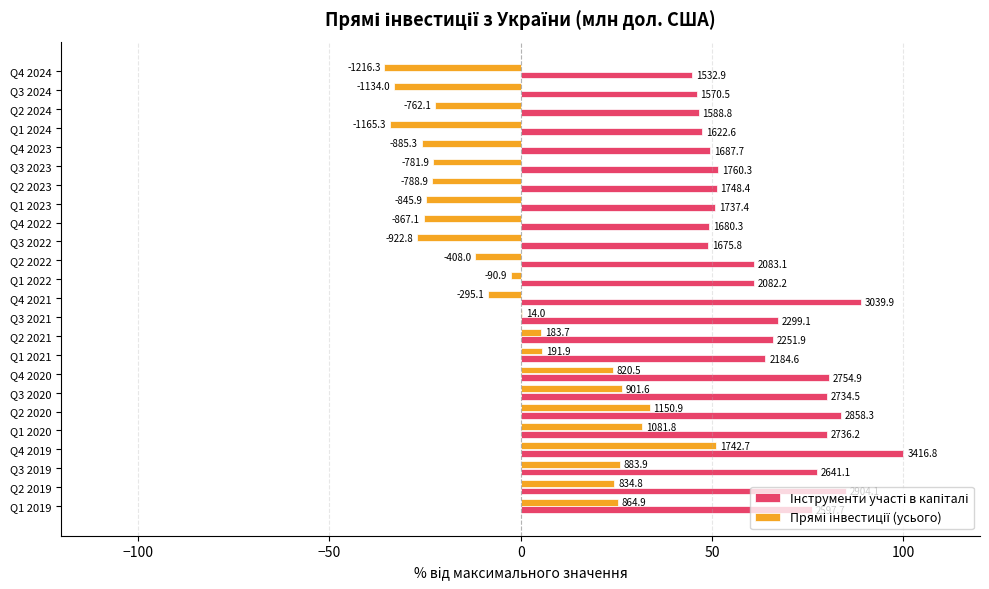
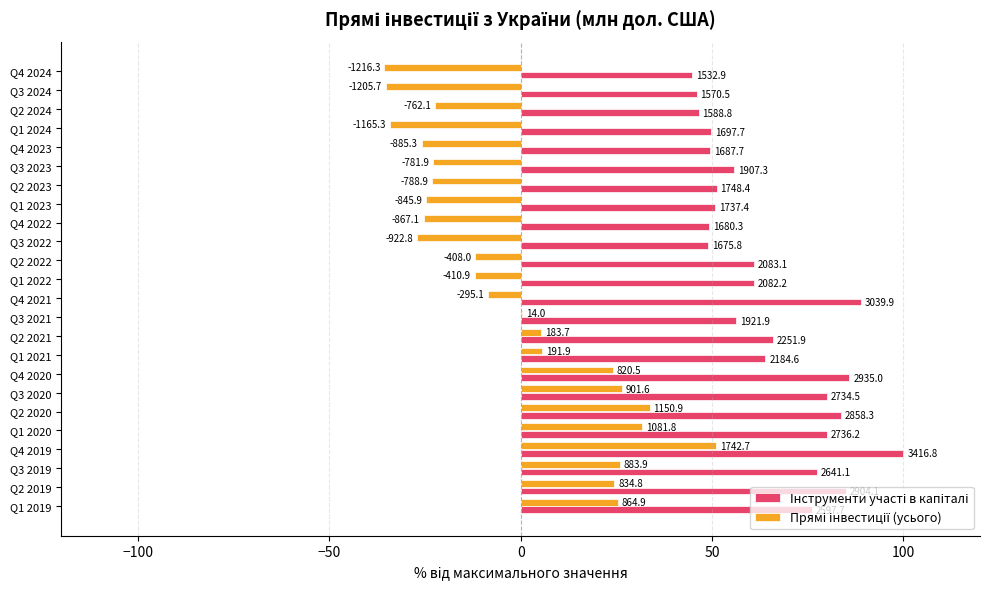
Прямі інвестиції (усього), Q3 2024: -1134.0 -> -1205.7
Інструменти участі в капіталі, Q1 2024: 1622.6 -> 1697.7
Інструменти участі в капіталі, Q3 2023: 1760.3 -> 1907.3
Прямі інвестиції (усього), Q1 2022: -90.9 -> -410.9
Інструменти участі в капіталі, Q3 2021: 2299.1 -> 1921.9
Інструменти участі в капіталі, Q4 2020: 2754.9 -> 2935.0
